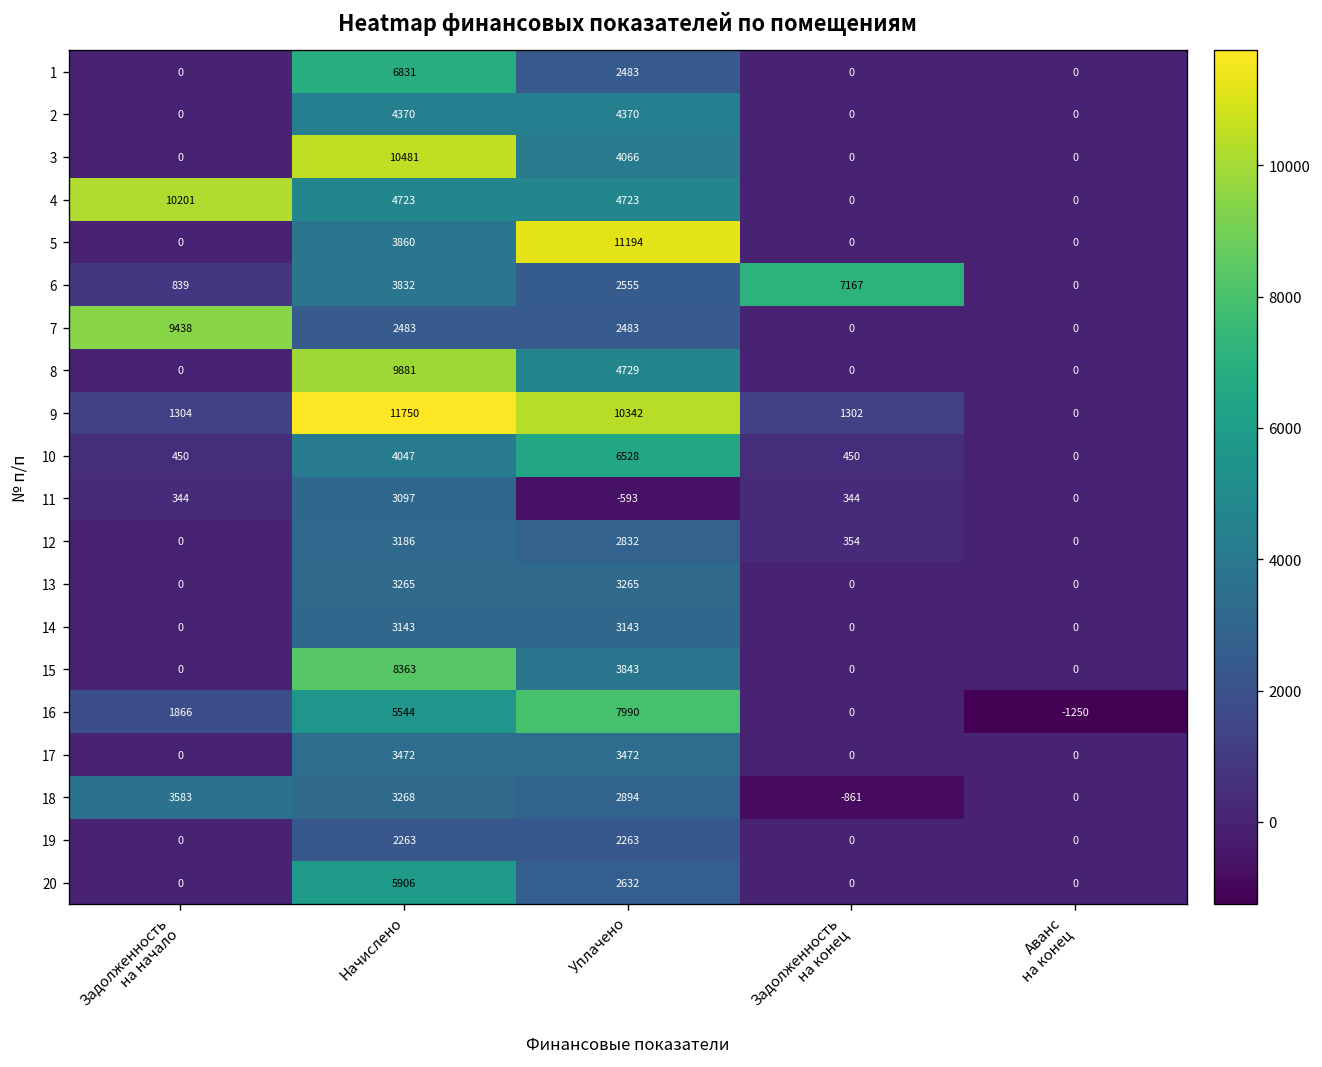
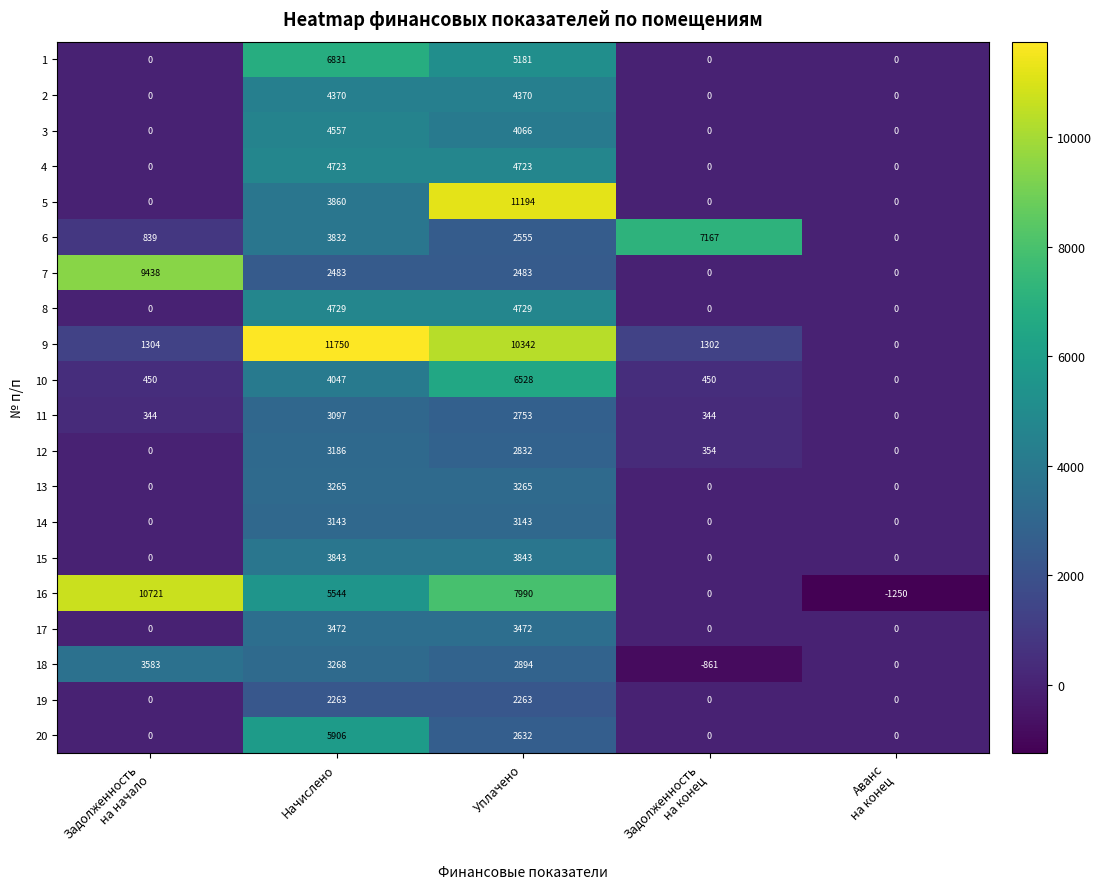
1, Уплачено: 2483 -> 5181
3, Начислено: 10481 -> 4557
4, Задолженность на начало: 10201 -> 0
8, Начислено: 9881 -> 4729
11, Уплачено: -593 -> 2753
15, Начислено: 8363 -> 3843
16, Задолженность на начало: 1866 -> 10721
